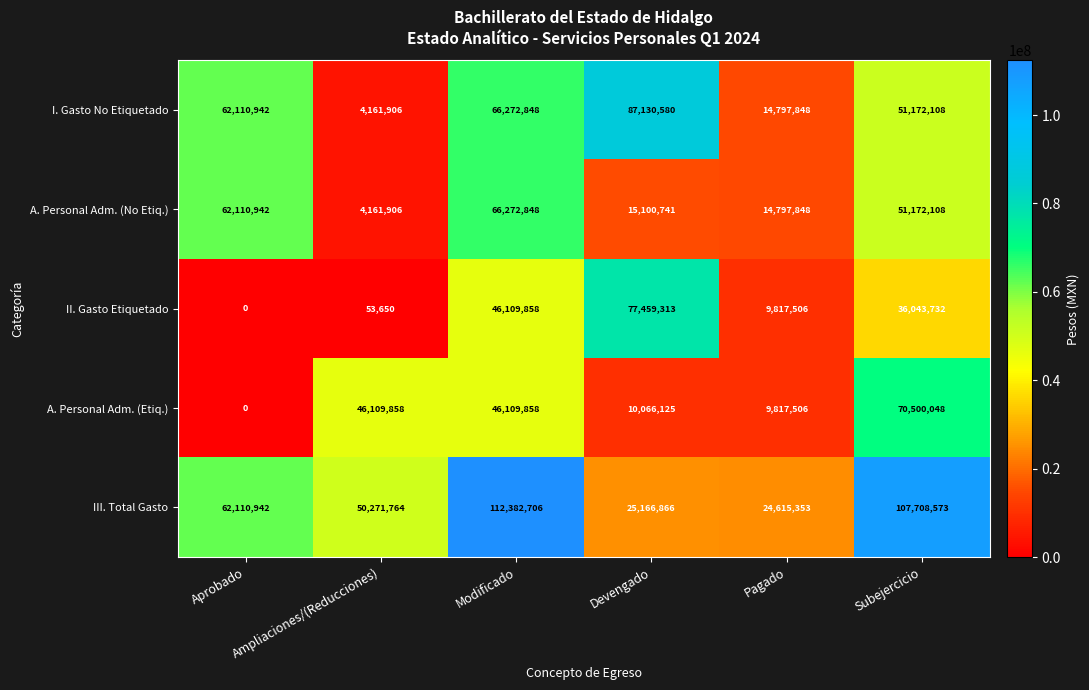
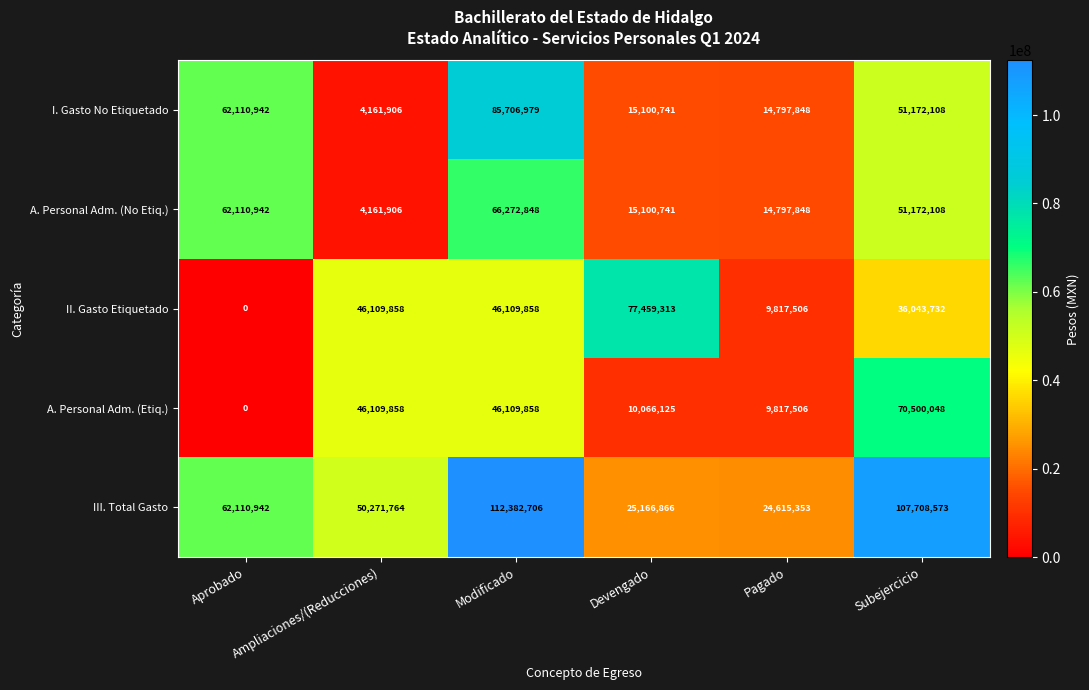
I. Gasto No Etiquetado, Modificado: 66,272,848 -> 85,706,979
I. Gasto No Etiquetado, Devengado: 87,130,580 -> 15,100,741
II. Gasto Etiquetado, Ampliaciones/(Reducciones): 53,650 -> 46,109,858
